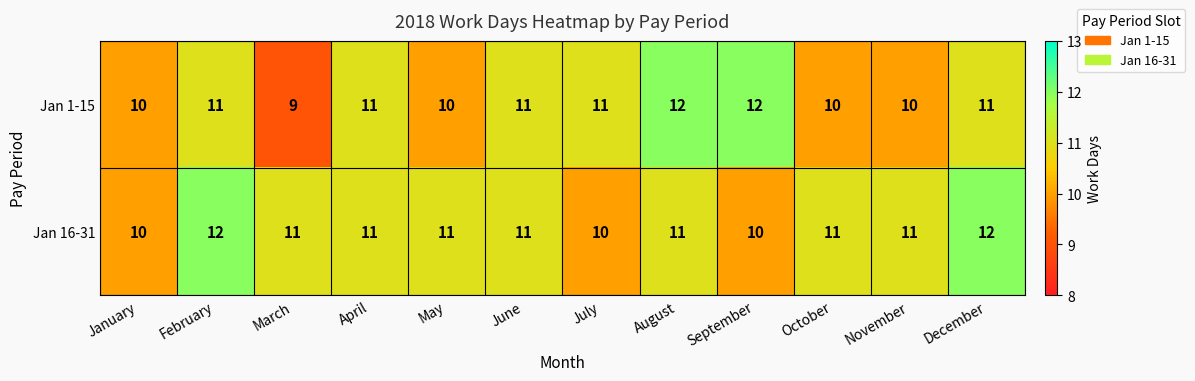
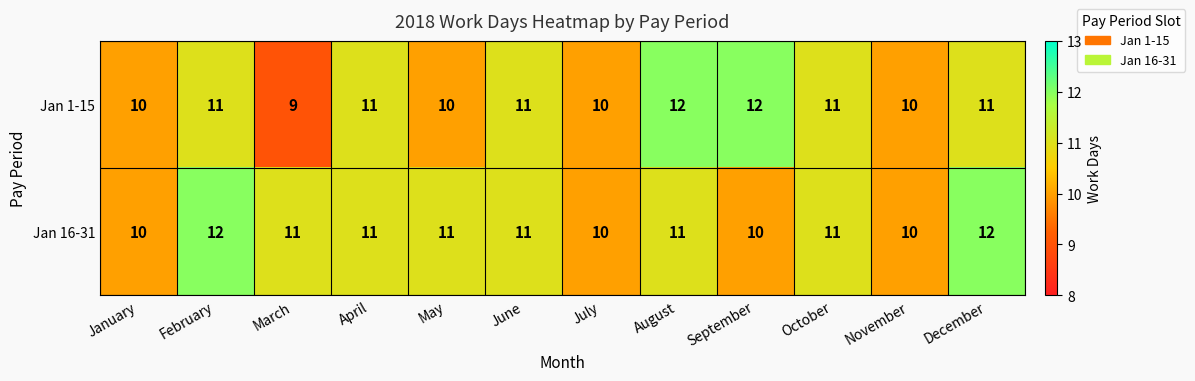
Jan 1-15, July: 11 -> 10
Jan 1-15, October: 10 -> 11
Jan 16-31, November: 11 -> 10
